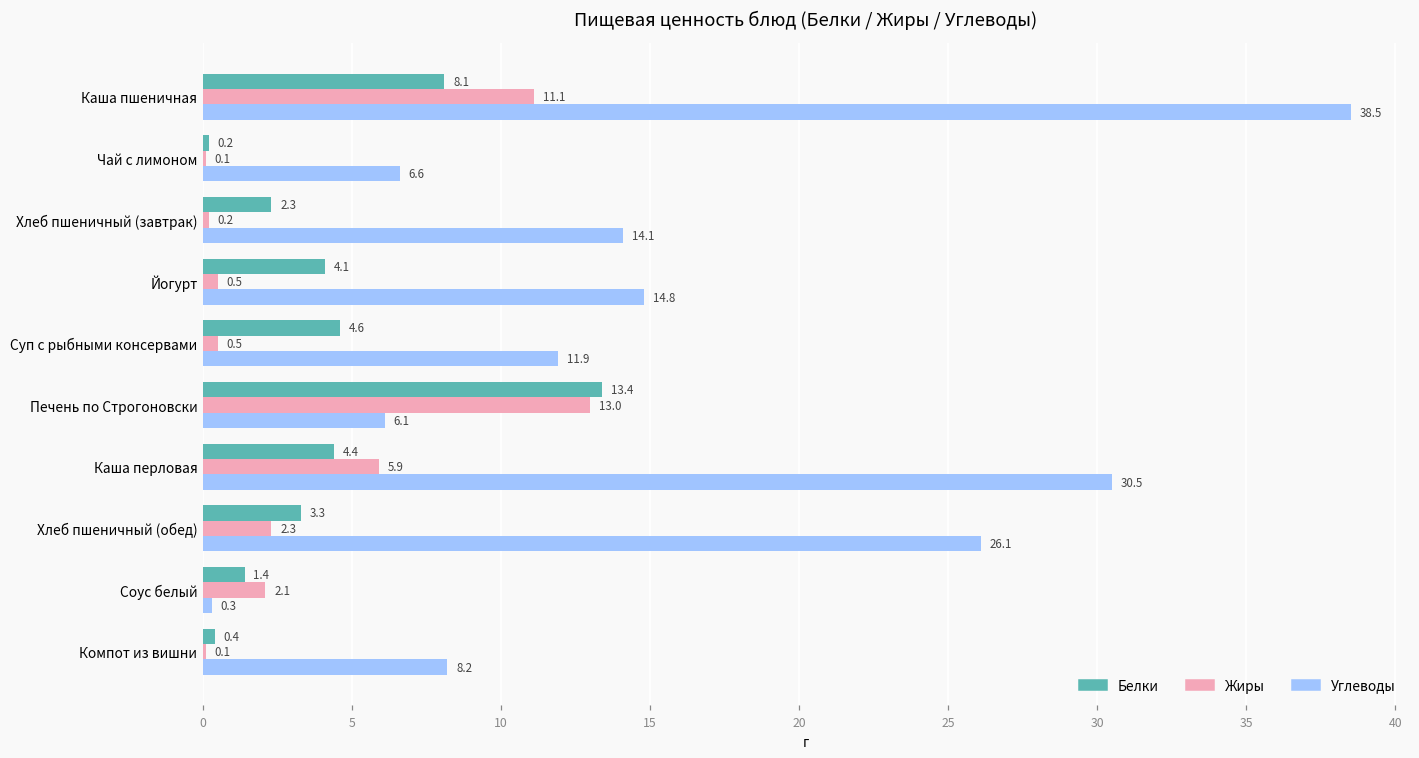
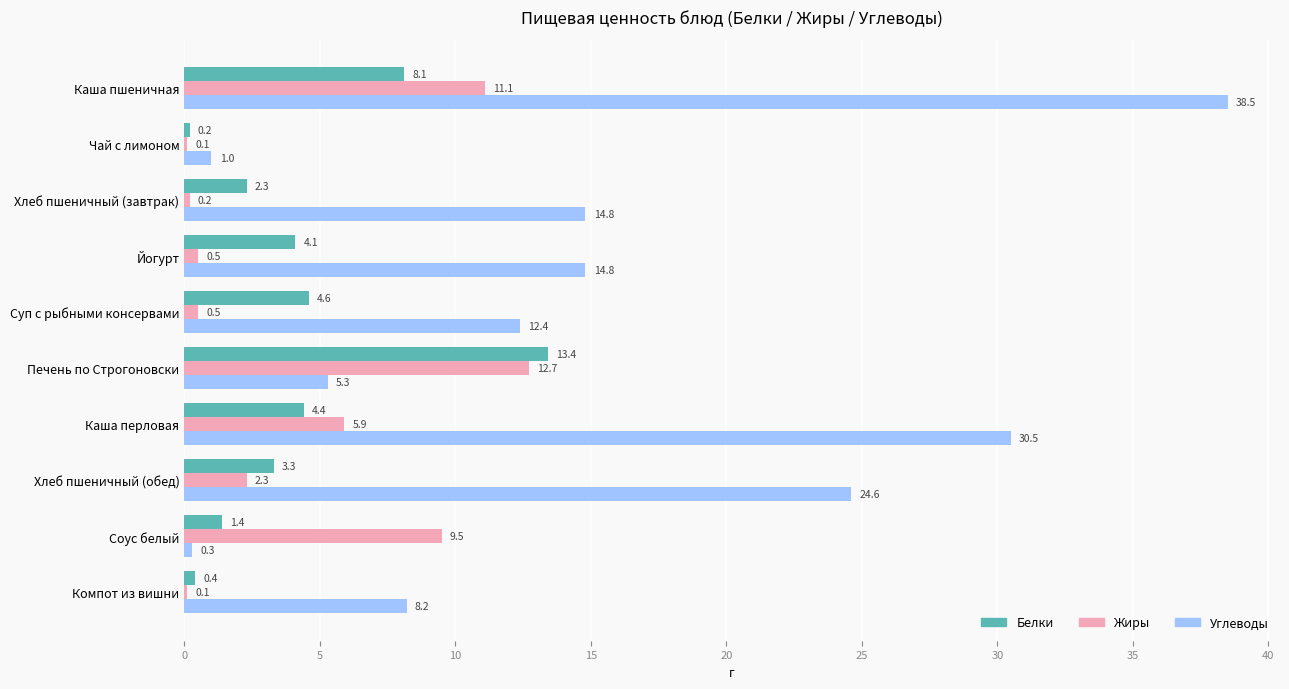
Углеводы, Чай с лимоном: 6.6 -> 1.0
Углеводы, Хлеб пшеничный (завтрак): 14.1 -> 14.8
Углеводы, Суп с рыбными консервами: 11.9 -> 12.4
Жиры, Печень по Строгоновски: 13.0 -> 12.7
Углеводы, Печень по Строгоновски: 6.1 -> 5.3
Углеводы, Хлеб пшеничный (обед): 26.1 -> 24.6
Жиры, Соус белый: 2.1 -> 9.5
